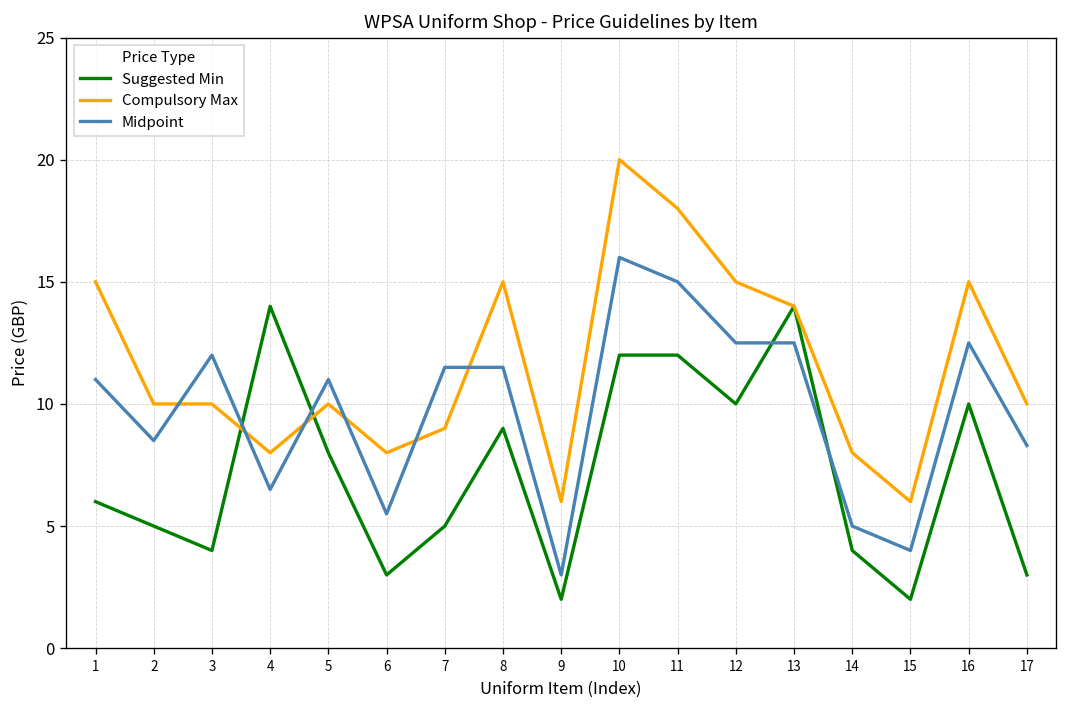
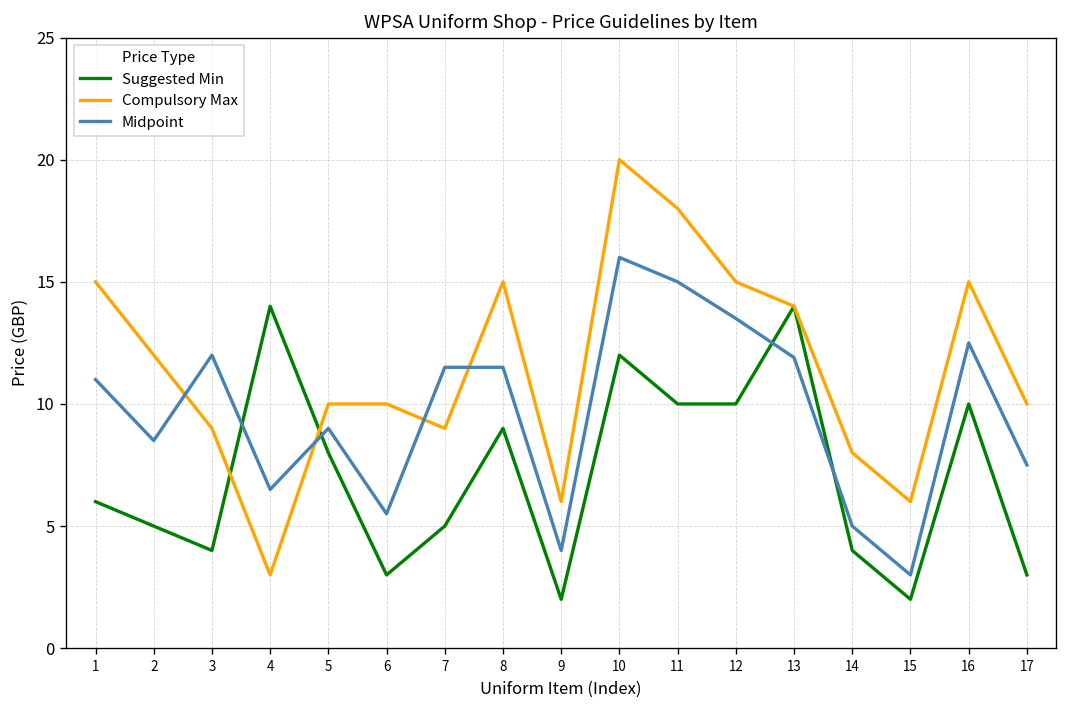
Compulsory Max, 2: 10 -> 12
Compulsory Max, 3: 10 -> 9
Compulsory Max, 4: 8 -> 3
Midpoint, 5: 11 -> 9
Compulsory Max, 6: 8 -> 10
Midpoint, 9: 3 -> 4
Suggested Min, 11: 12 -> 10
Midpoint, 12: 12.5 -> 13.5
Midpoint, 13: 12.5 -> 11.9
Midpoint, 15: 4 -> 3
Midpoint, 17: 8.3 -> 7.5
